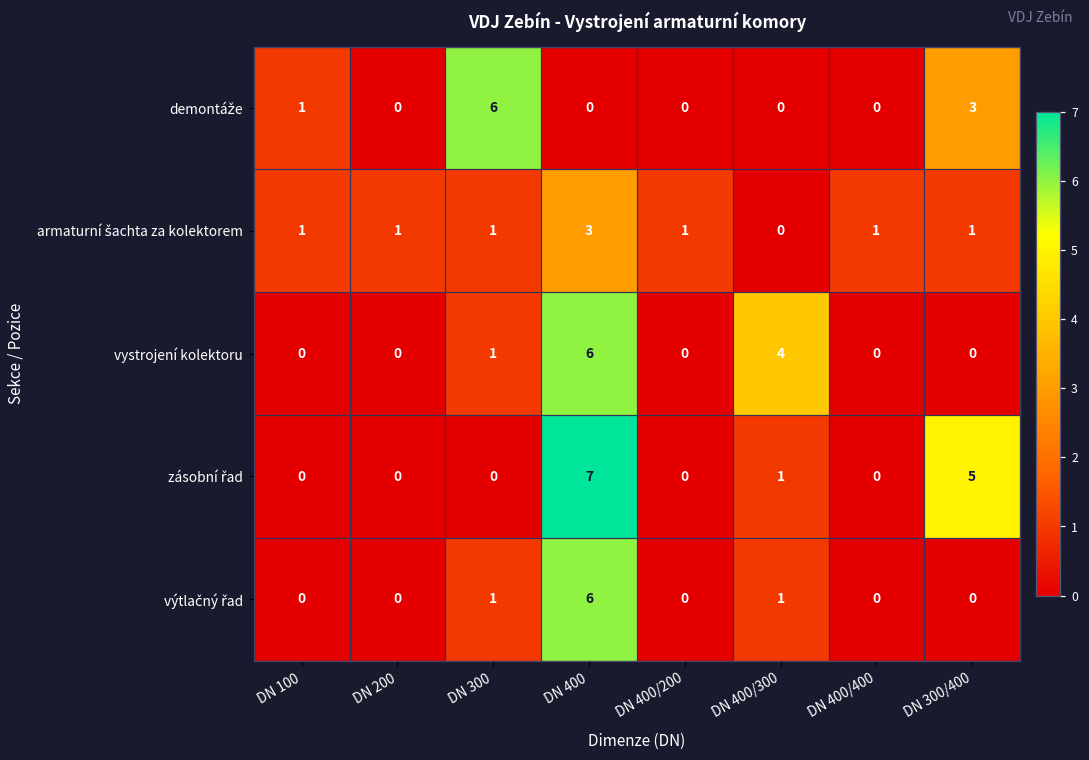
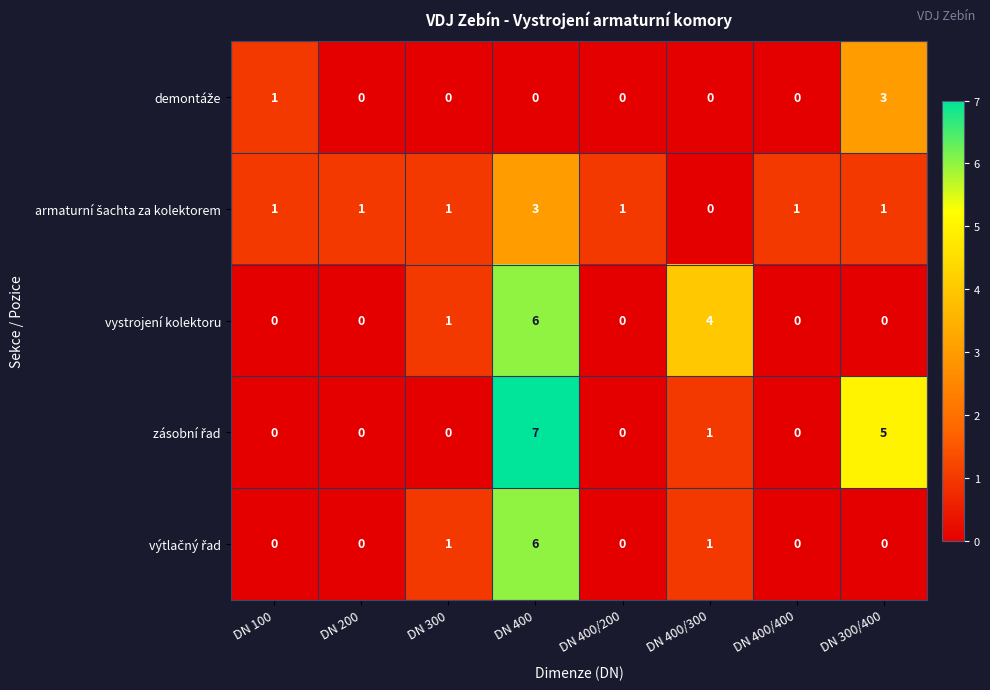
demontáže, DN 300: 6 -> 0
